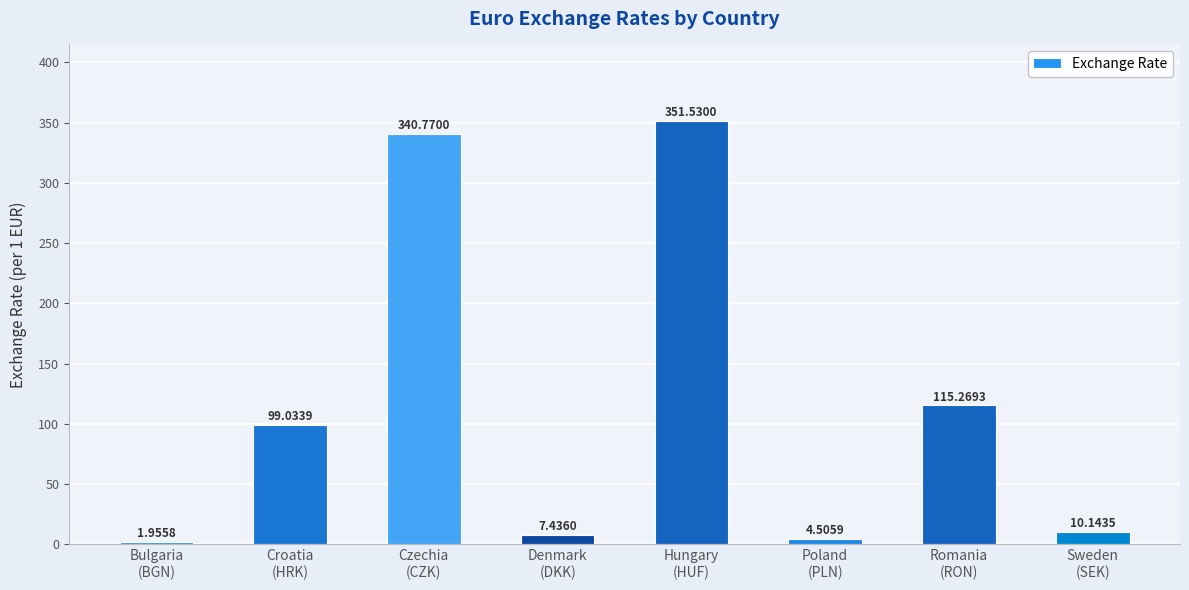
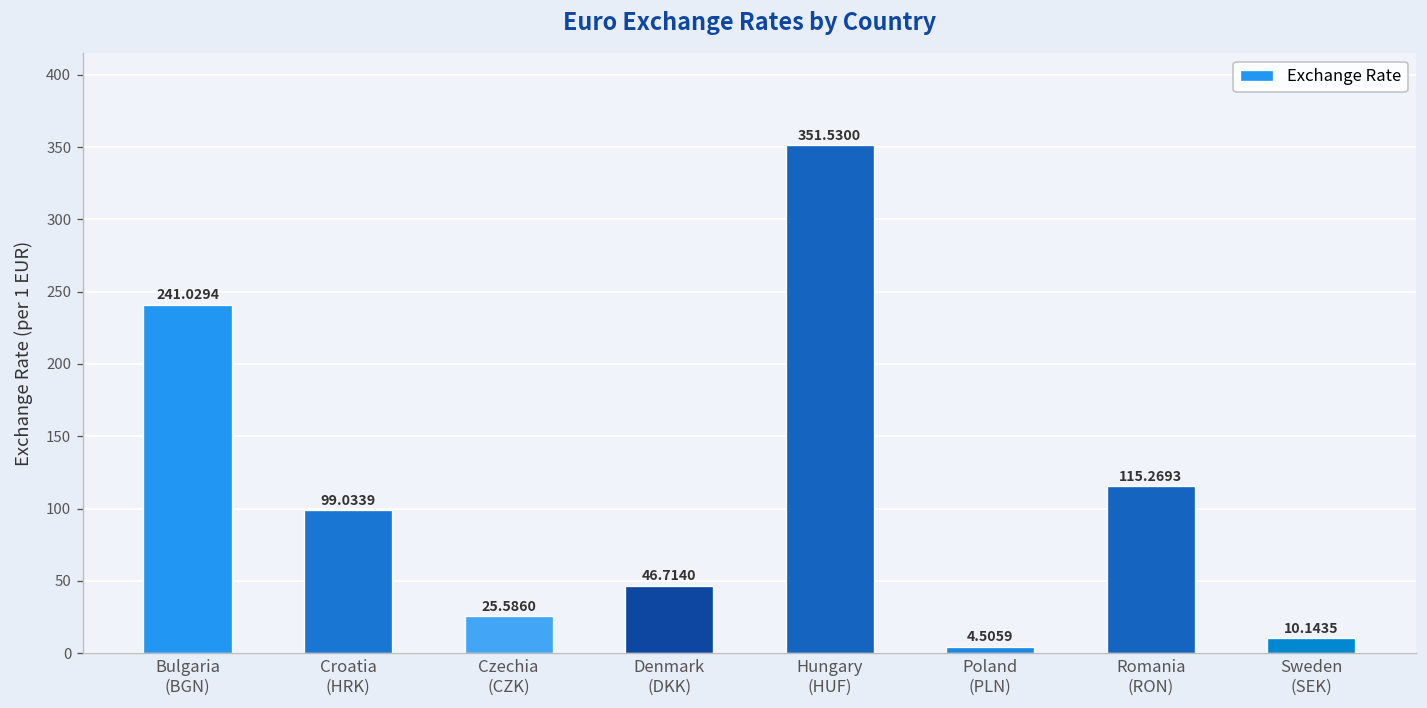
Bulgaria (BGN): 1.9558 -> 241.0294
Czechia (CZK): 340.7700 -> 25.5860
Denmark (DKK): 7.4360 -> 46.7140
